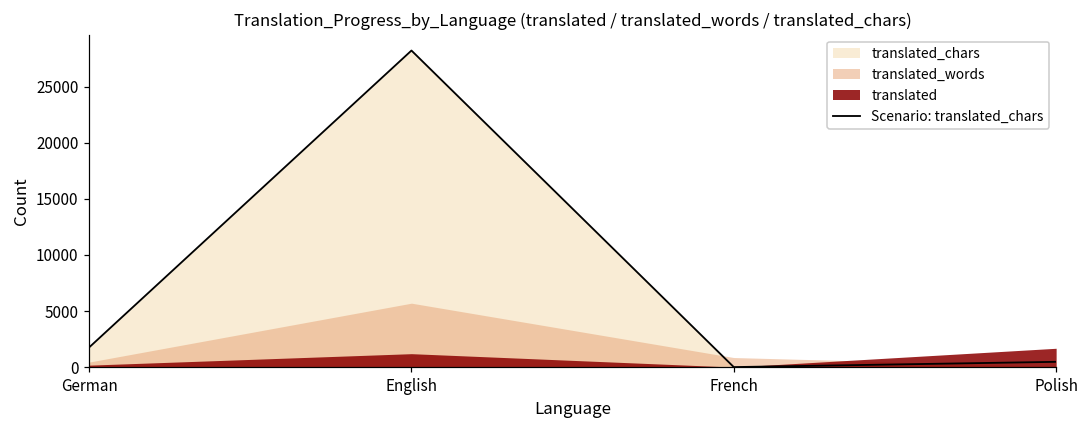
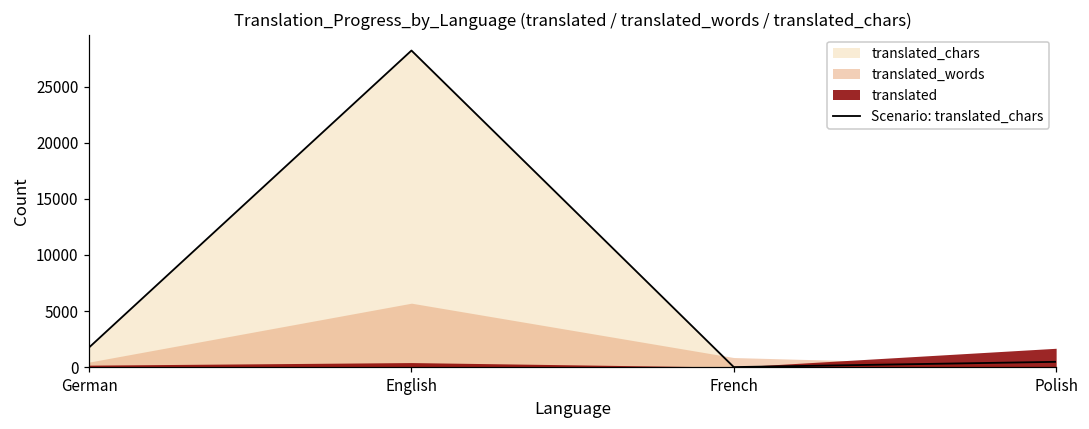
translated, English: 1200 -> 400
